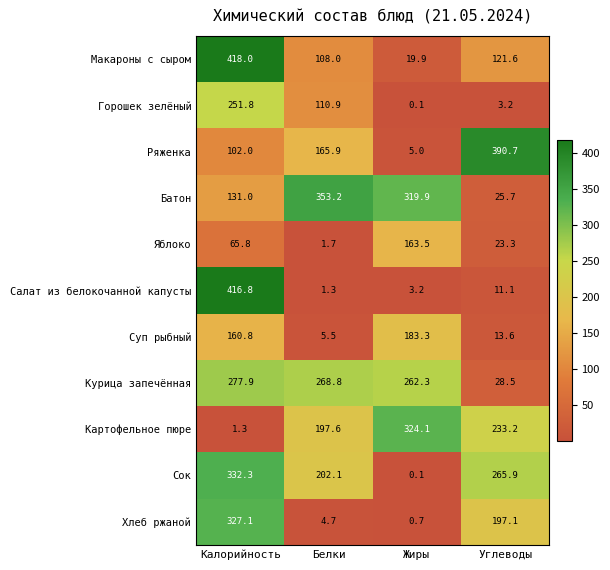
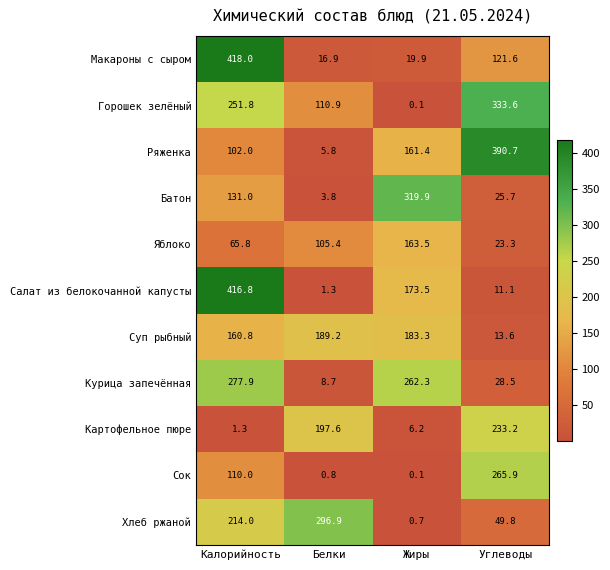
Макароны с сыром, Белки: 108.0 -> 16.9
Горошек зелёный, Углеводы: 3.2 -> 333.6
Ряженка, Белки: 165.9 -> 5.8
Ряженка, Жиры: 5.0 -> 161.4
Батон, Белки: 353.2 -> 3.8
Яблоко, Белки: 1.7 -> 105.4
Салат из белокочанной капусты, Жиры: 3.2 -> 173.5
Суп рыбный, Белки: 5.5 -> 189.2
Курица запечённая, Белки: 268.8 -> 8.7
Картофельное пюре, Жиры: 324.1 -> 6.2
Сок, Калорийность: 332.3 -> 110.0
Сок, Белки: 202.1 -> 0.8
Хлеб ржаной, Калорийность: 327.1 -> 214.0
Хлеб ржаной, Белки: 4.7 -> 296.9
Хлеб ржаной, Углеводы: 197.1 -> 49.8
